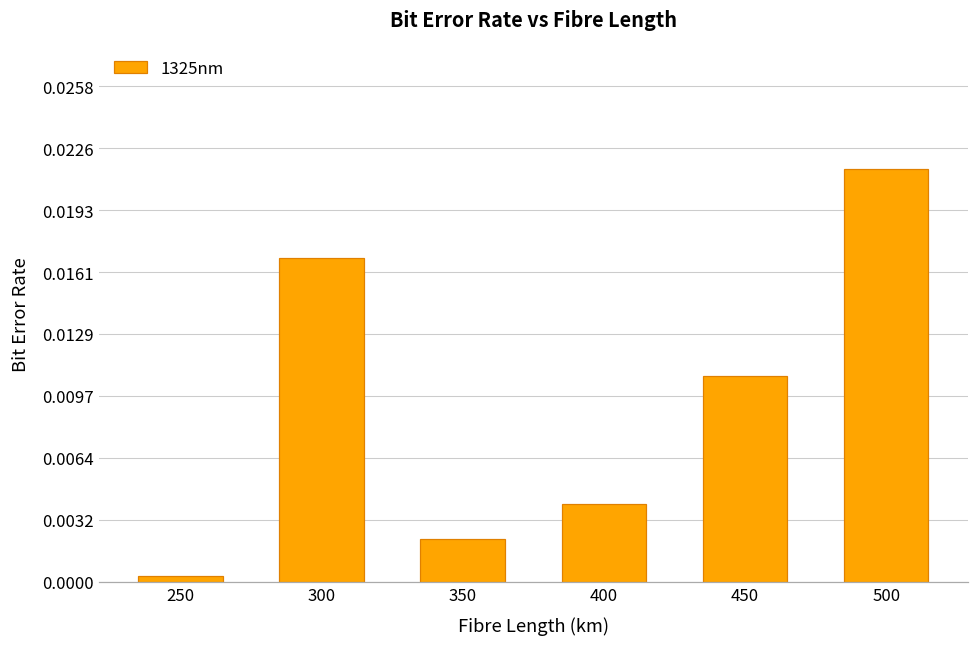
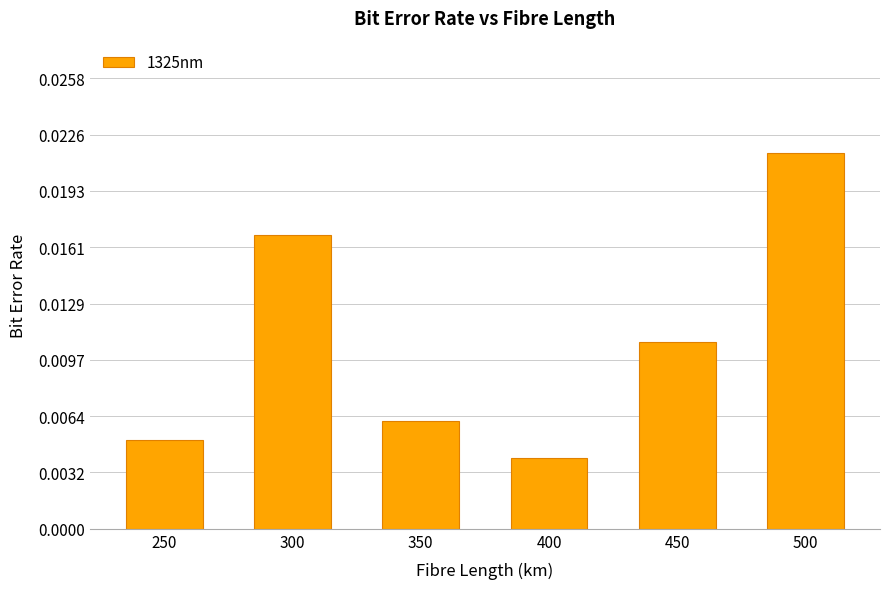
250: 0.0003 -> 0.0051
350: 0.0022 -> 0.0062
